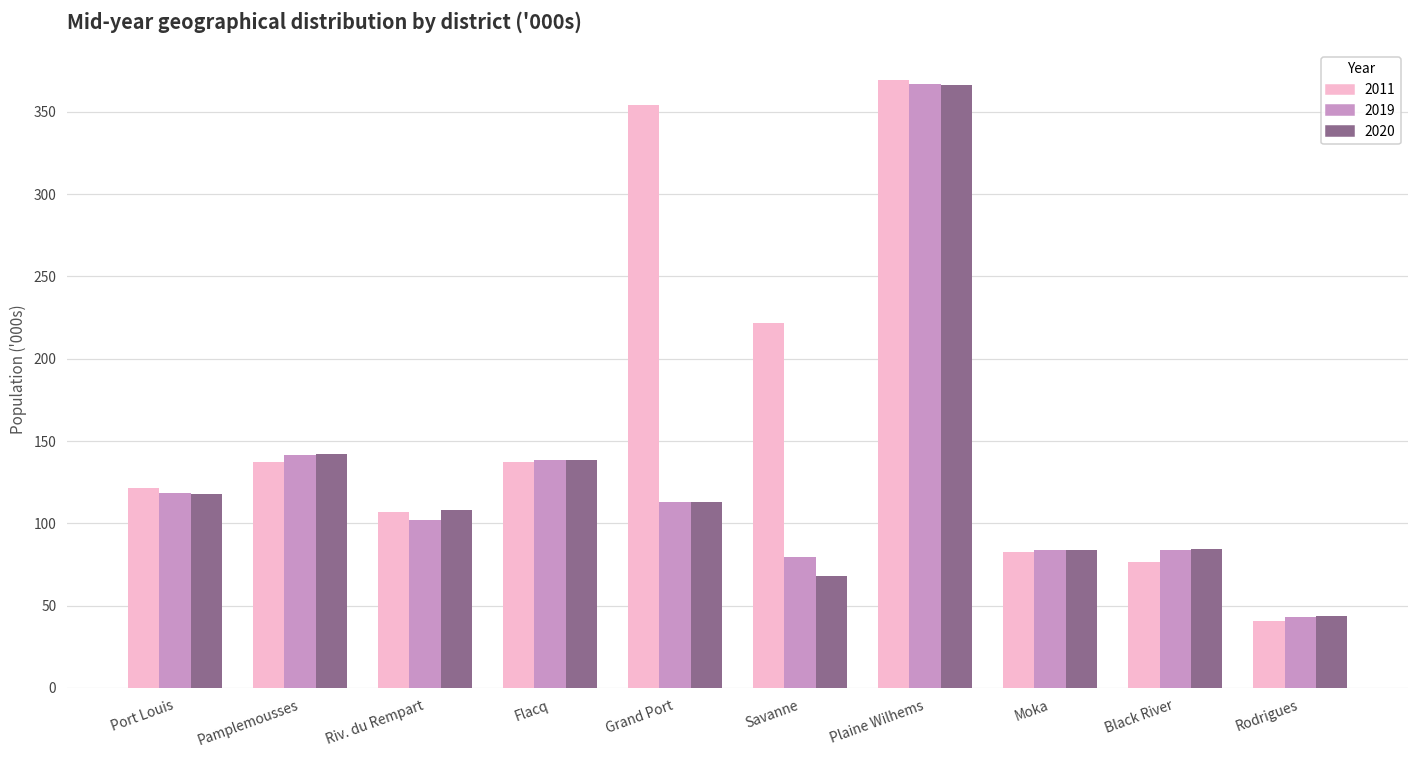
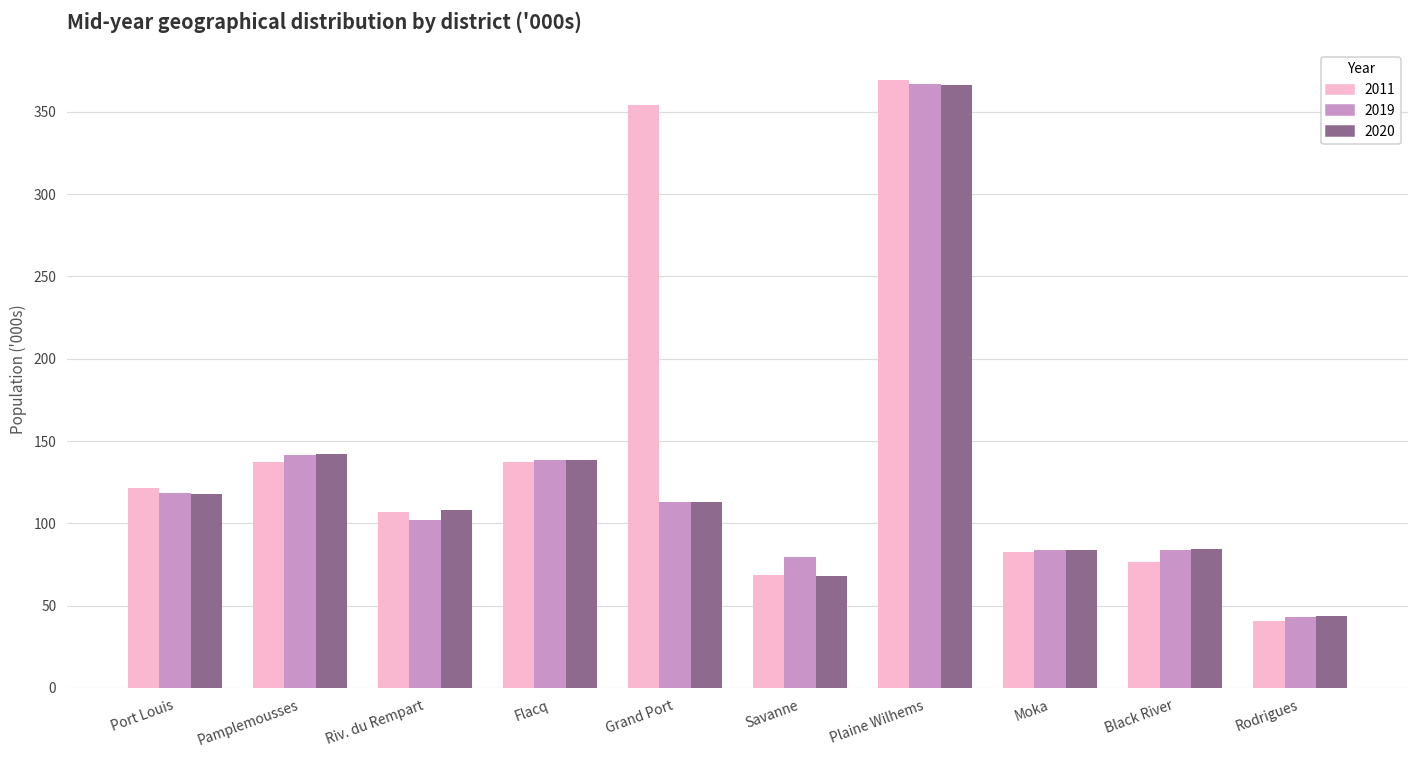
2011, Savanne: 222 -> 69
